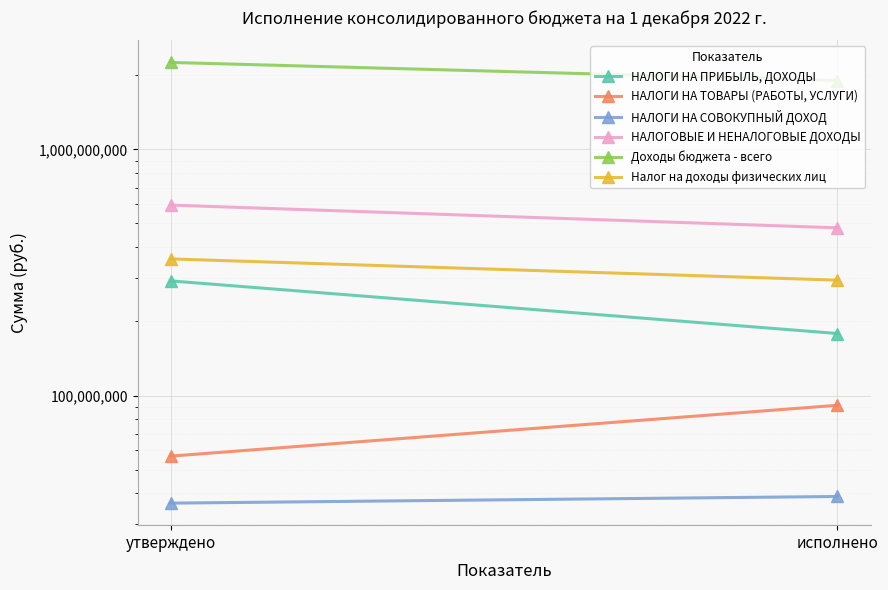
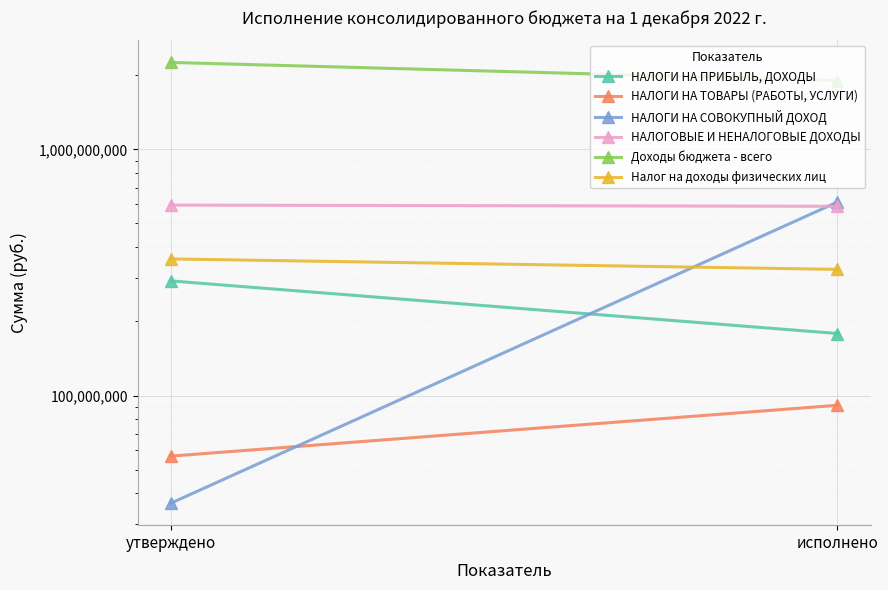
НАЛОГИ НА СОВОКУПНЫЙ ДОХОД, исполнено: 39,000,000 -> 610,000,000
НАЛОГОВЫЕ И НЕНАЛОГОВЫЕ ДОХОДЫ, исполнено: 480,000,000 -> 590,000,000
Налог на доходы физических лиц, исполнено: 290,000,000 -> 330,000,000
